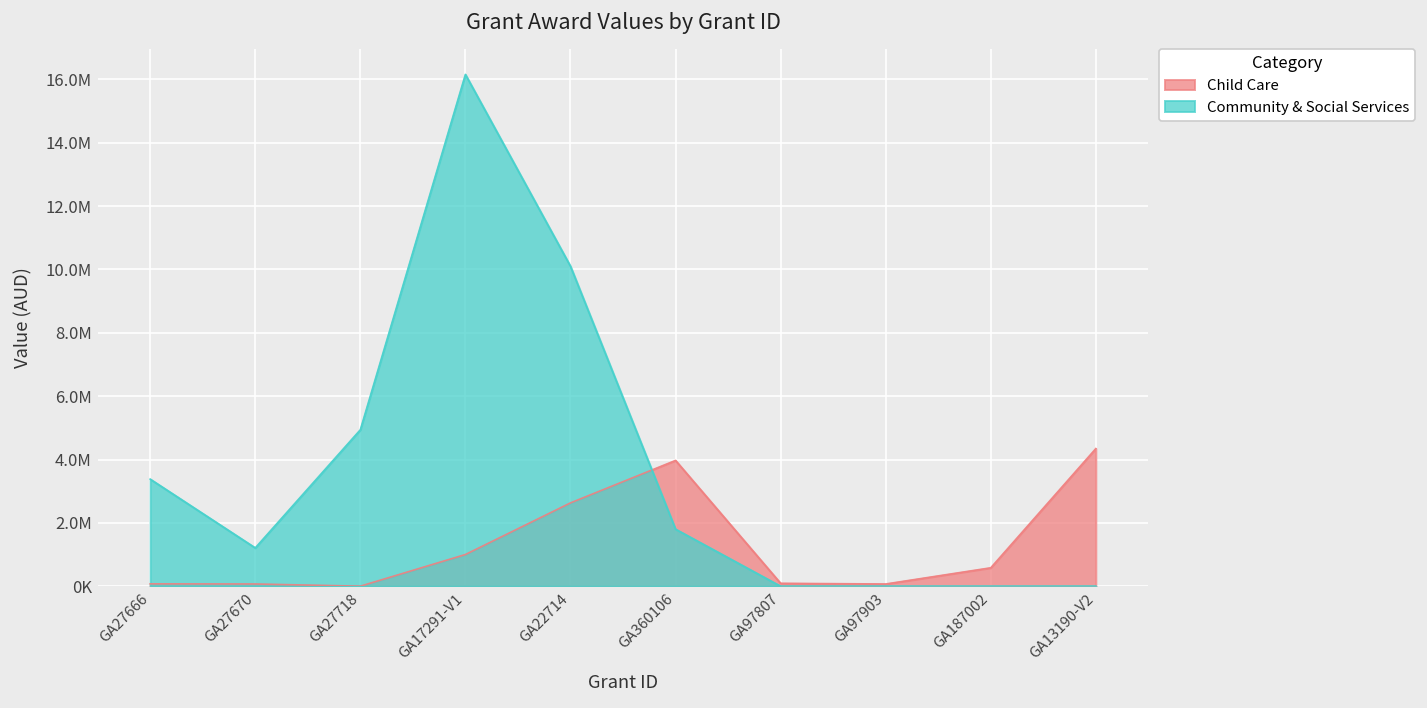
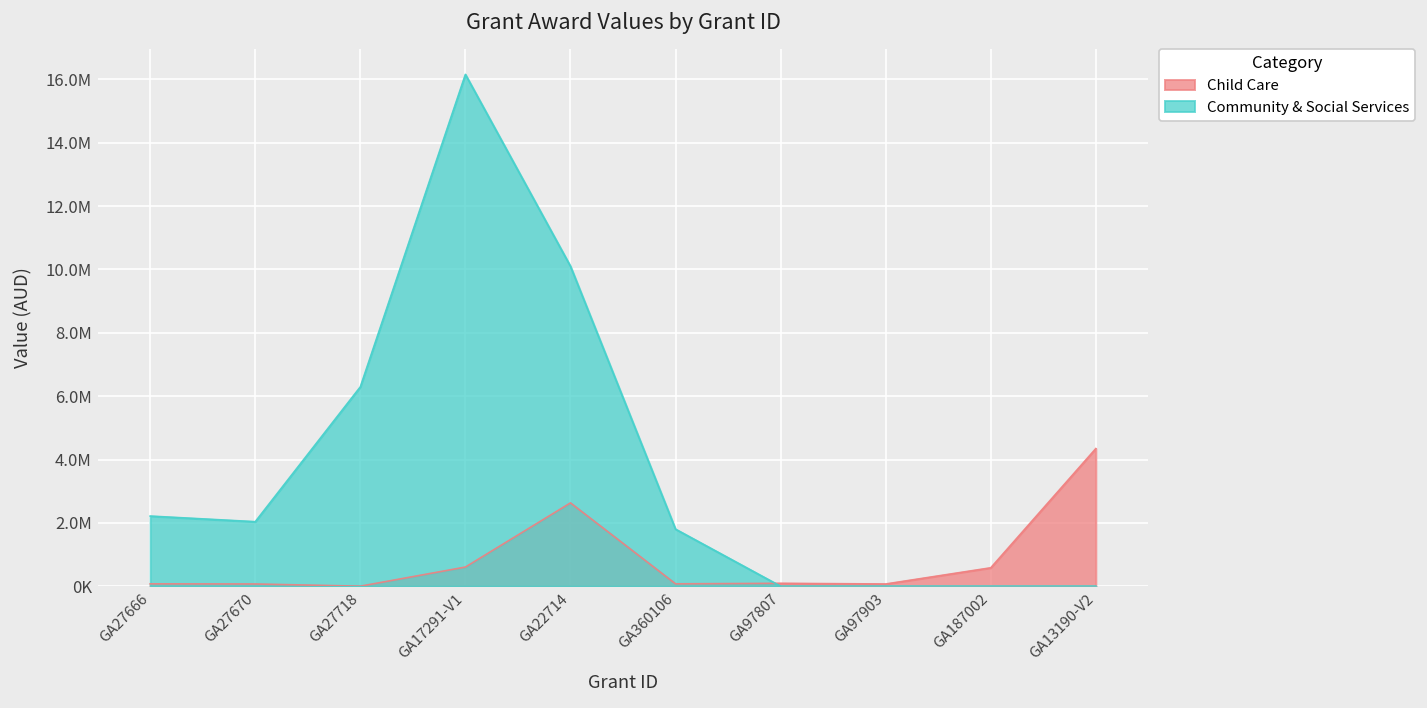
Community & Social Services, GA27666: 3400000 -> 2200000
Community & Social Services, GA27670: 1200000 -> 2000000
Community & Social Services, GA27718: 4900000 -> 6300000
Child Care, GA17291-V1: 1000000 -> 600000
Child Care, GA360106: 4000000 -> 100000
